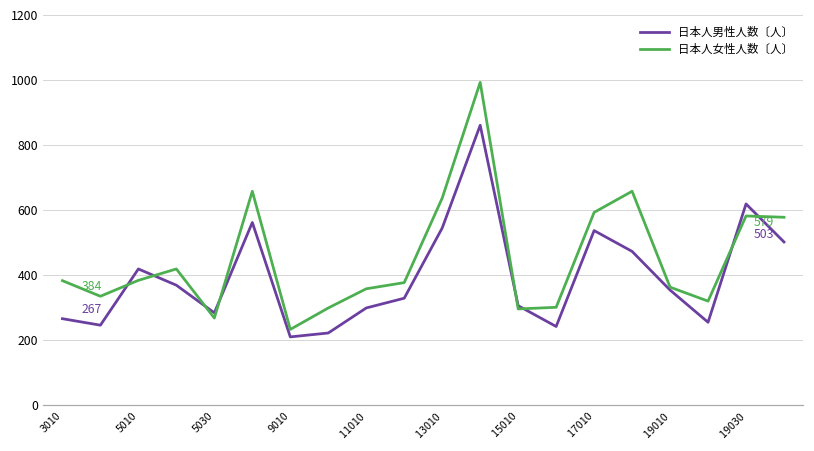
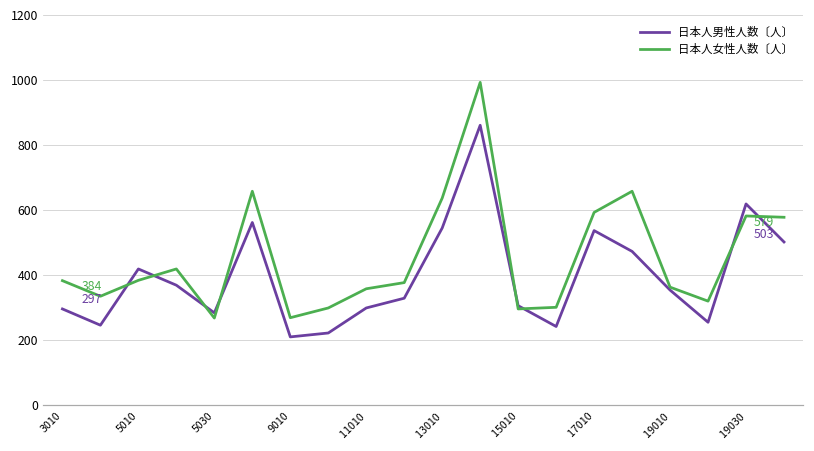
日本人男性人数〔人〕, 3010: 267 -> 297
日本人女性人数〔人〕, 9010: 230 -> 270
